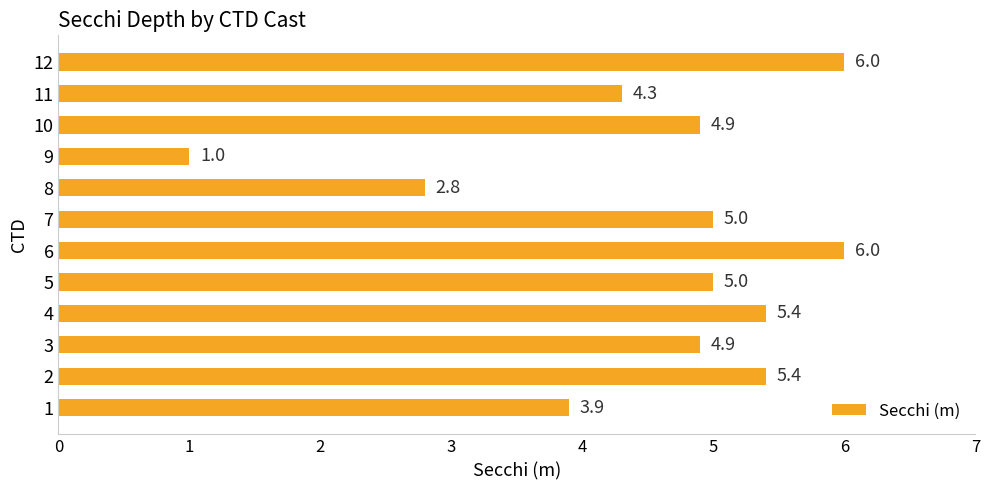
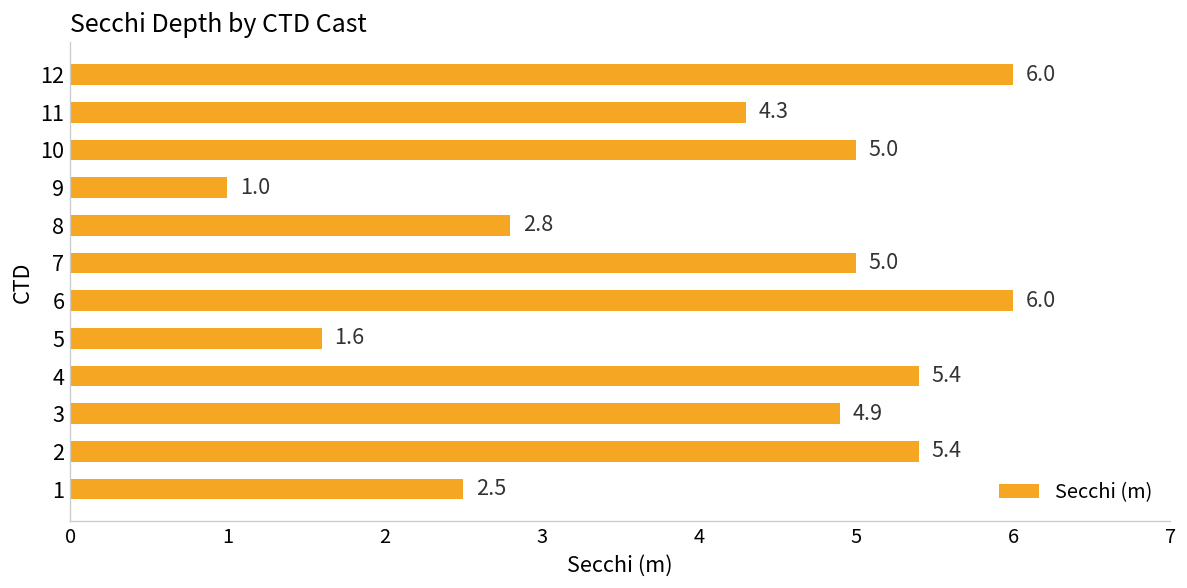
10: 4.9 -> 5.0
5: 5.0 -> 1.6
1: 3.9 -> 2.5
